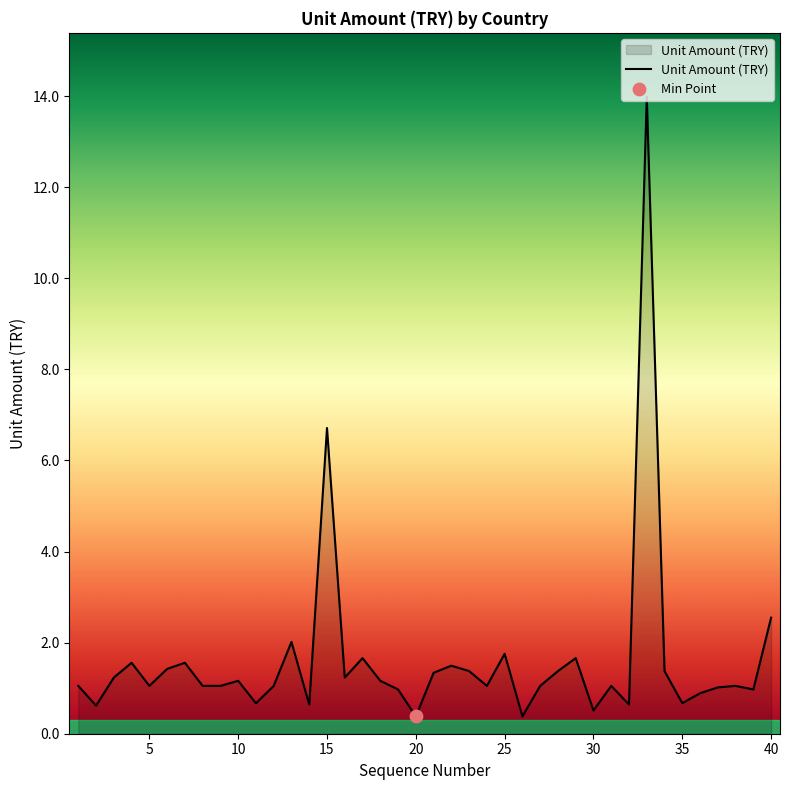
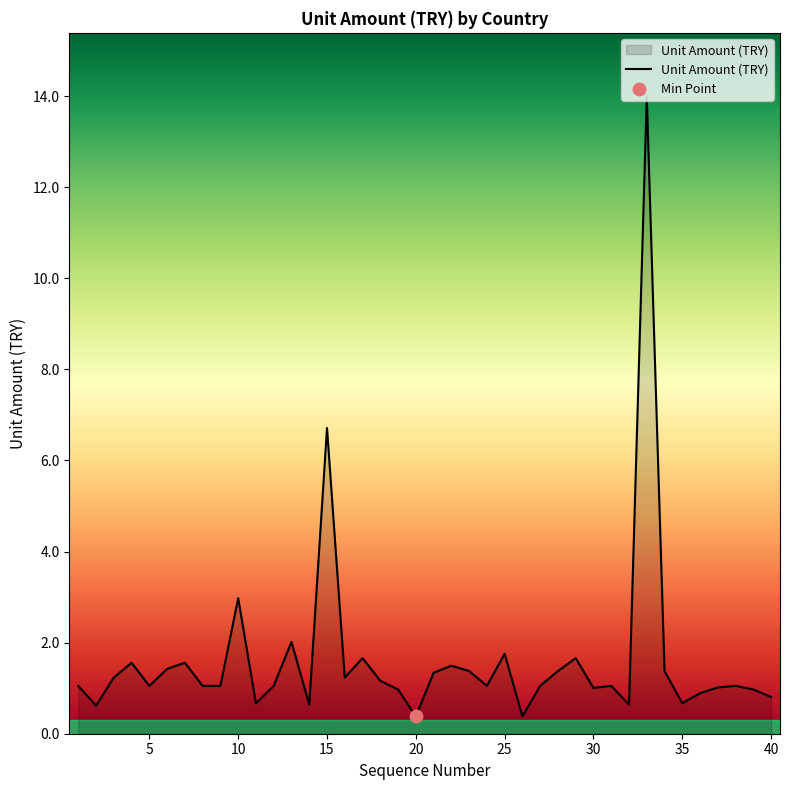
Unit Amount (TRY), 10: 1.2 -> 3.0
Unit Amount (TRY), 30: 0.5 -> 1.0
Unit Amount (TRY), 40: 2.5 -> 0.8
